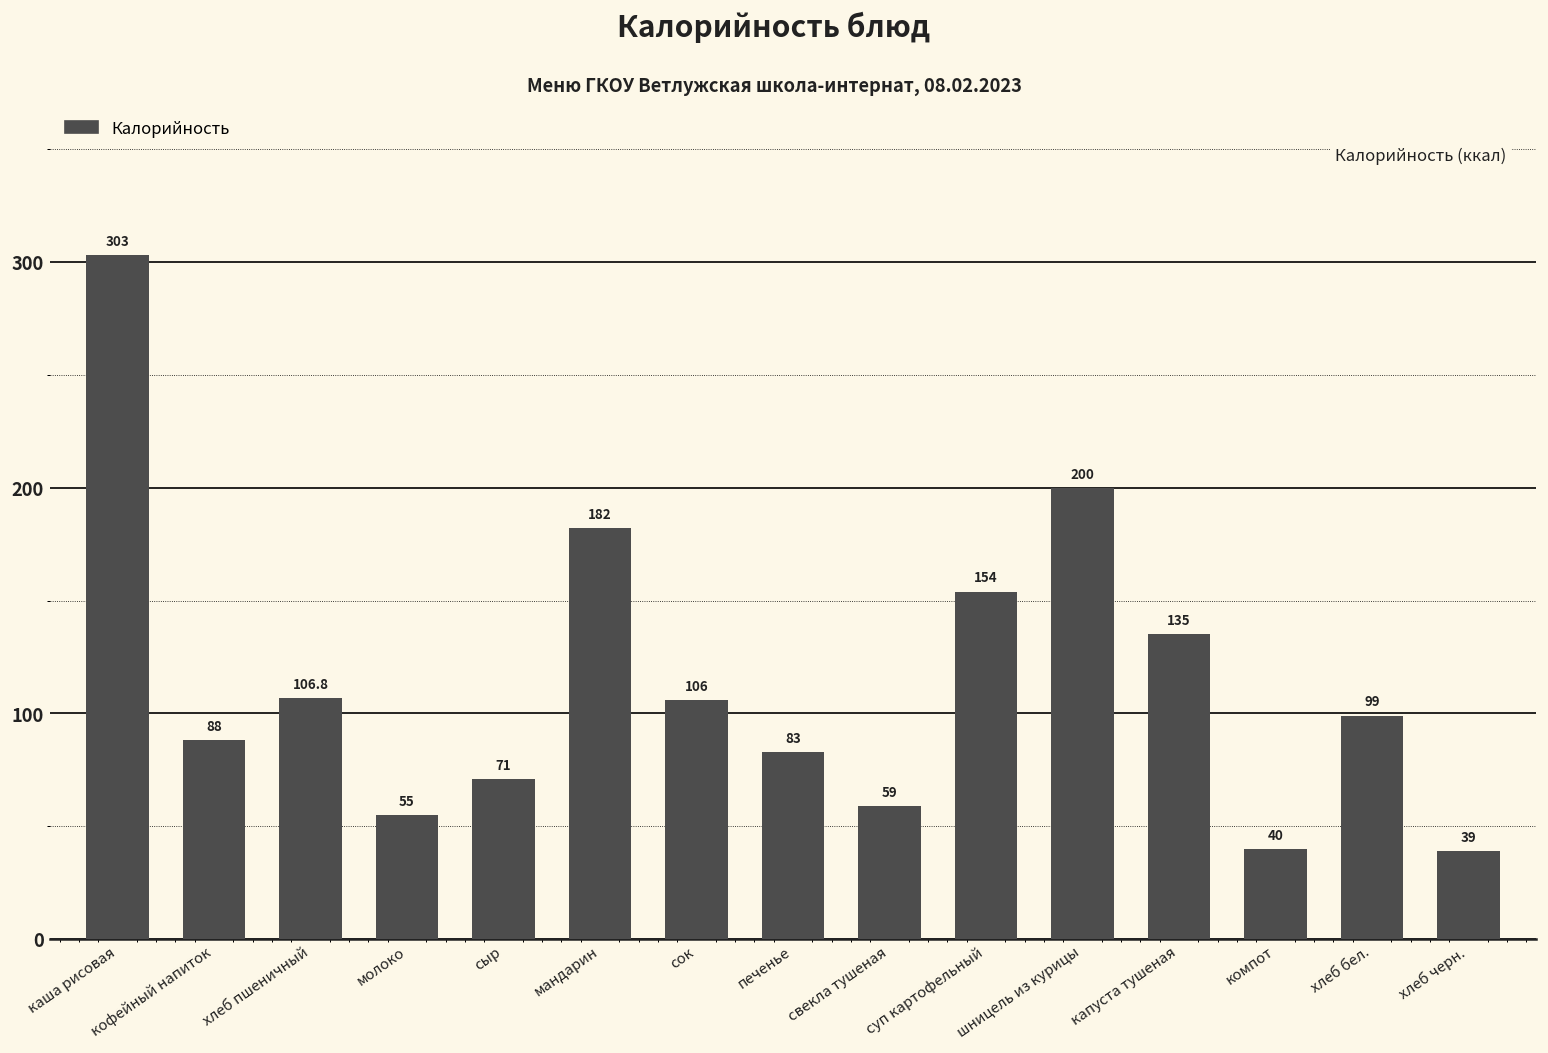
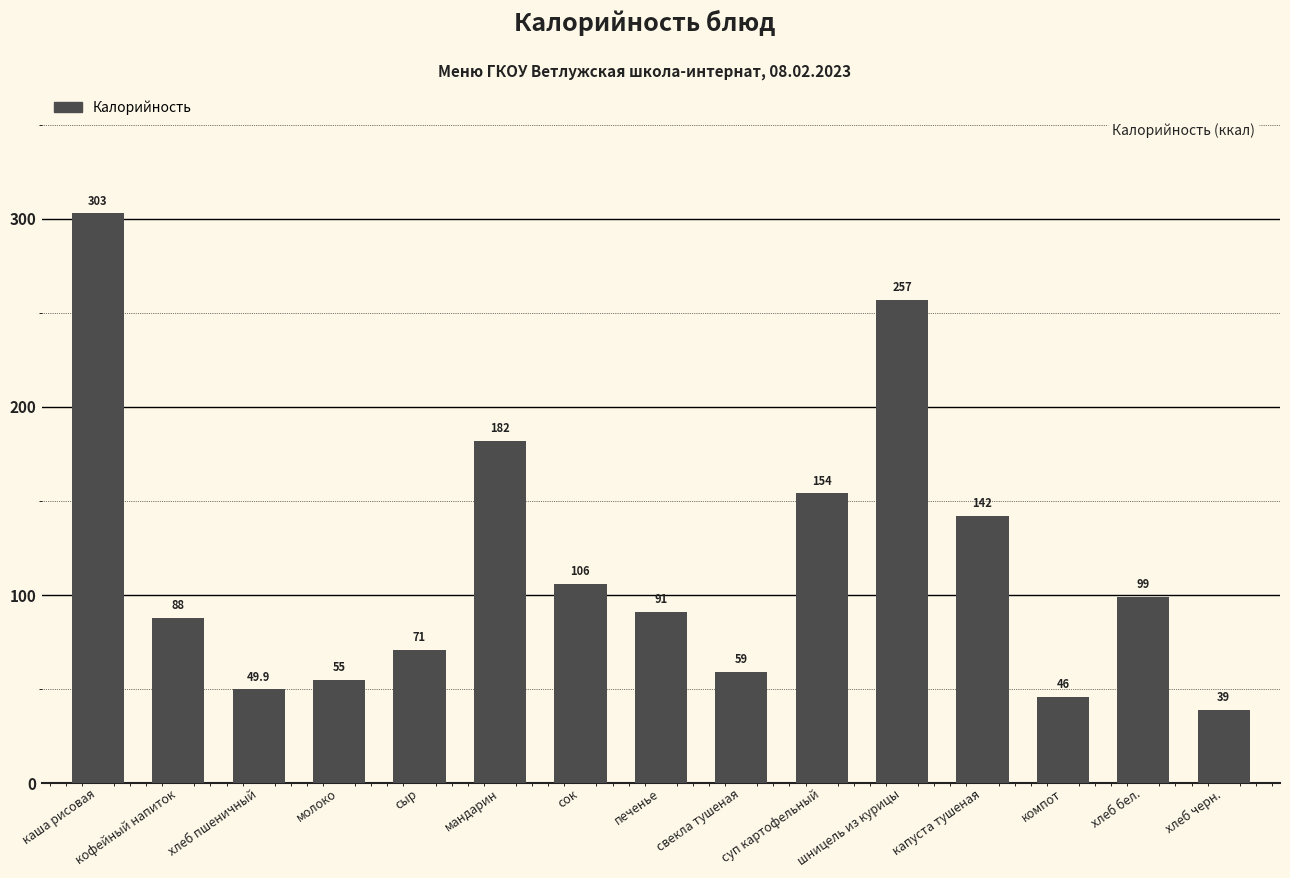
хлеб пшеничный: 106.8 -> 49.9
печенье: 83 -> 91
шницель из курицы: 200 -> 257
капуста тушеная: 135 -> 142
компот: 40 -> 46
